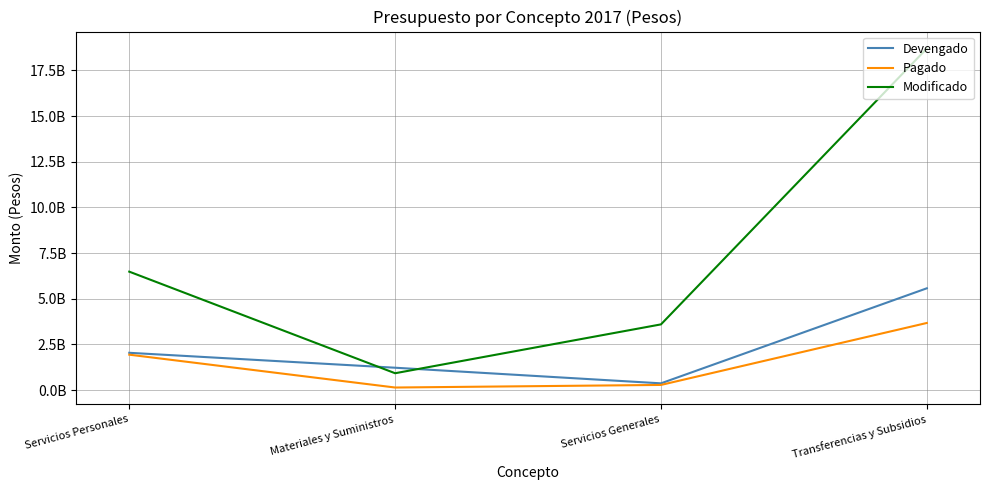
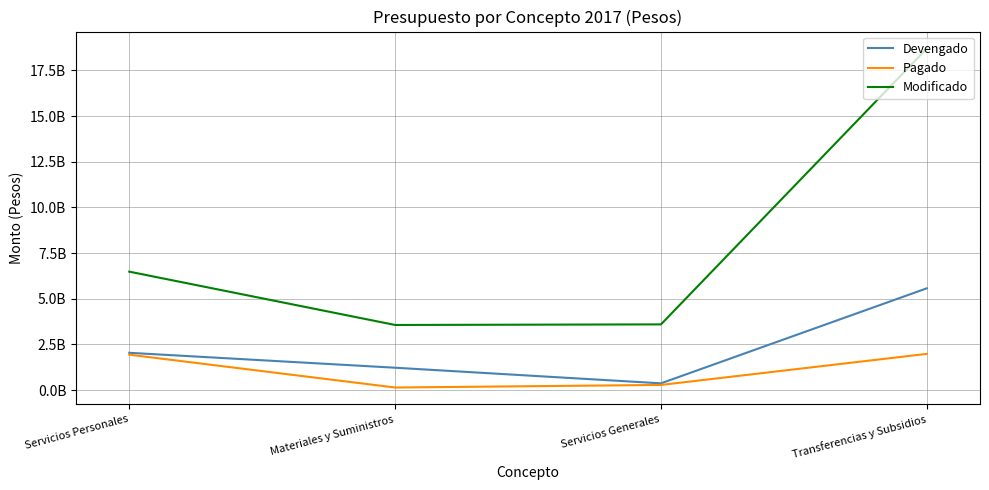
Modificado, Materiales y Suministros: 900000000 -> 3600000000
Pagado, Transferencias y Subsidios: 3700000000 -> 2000000000
